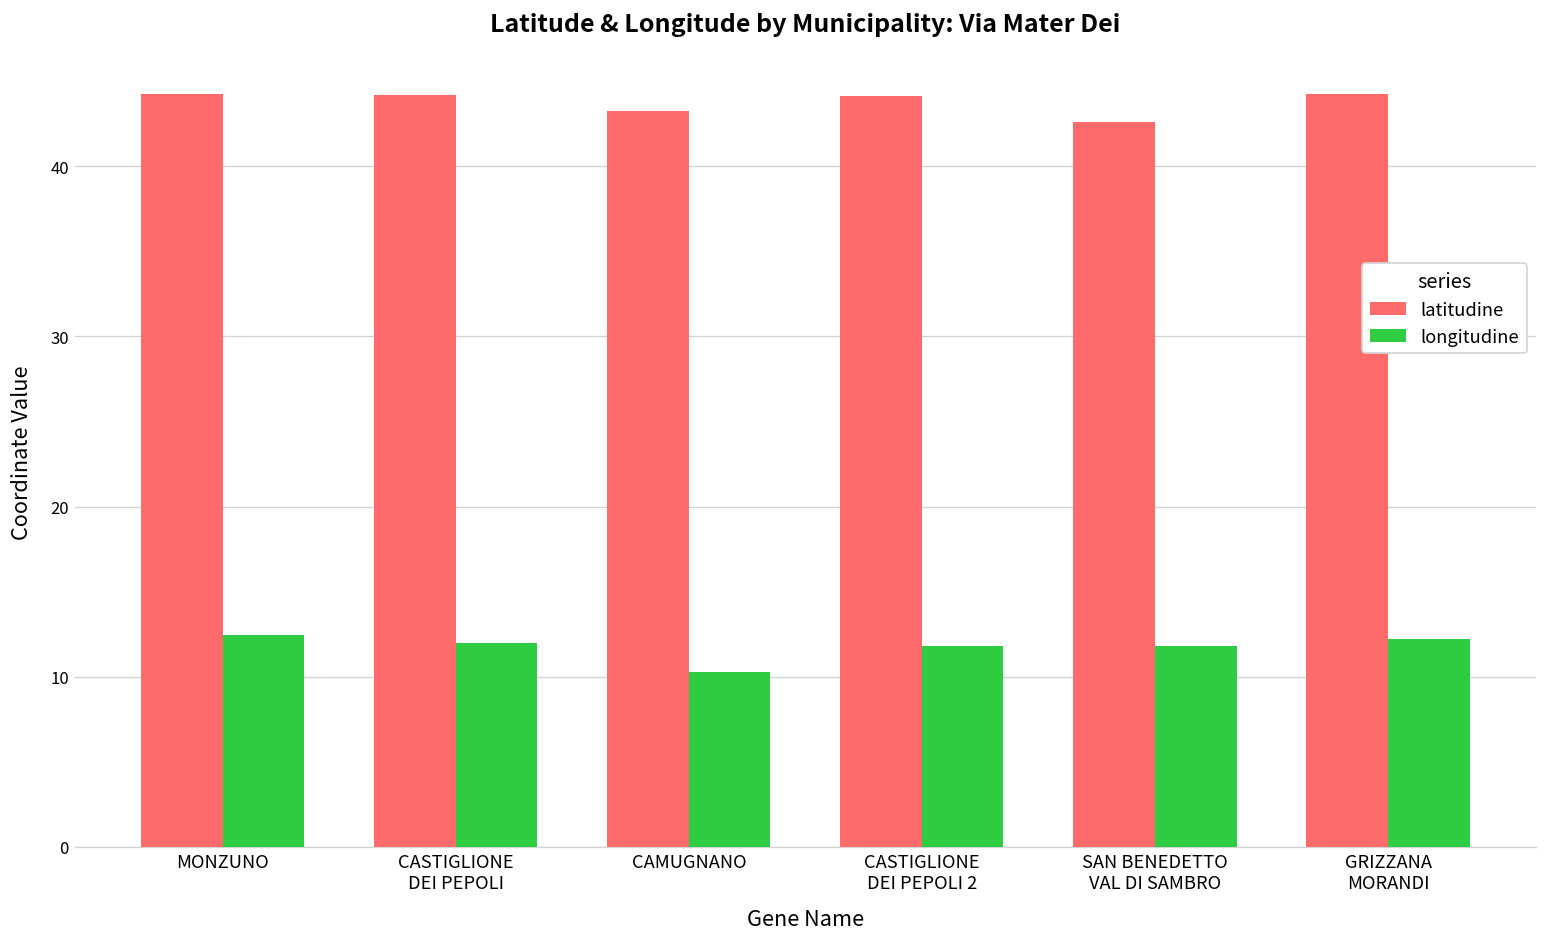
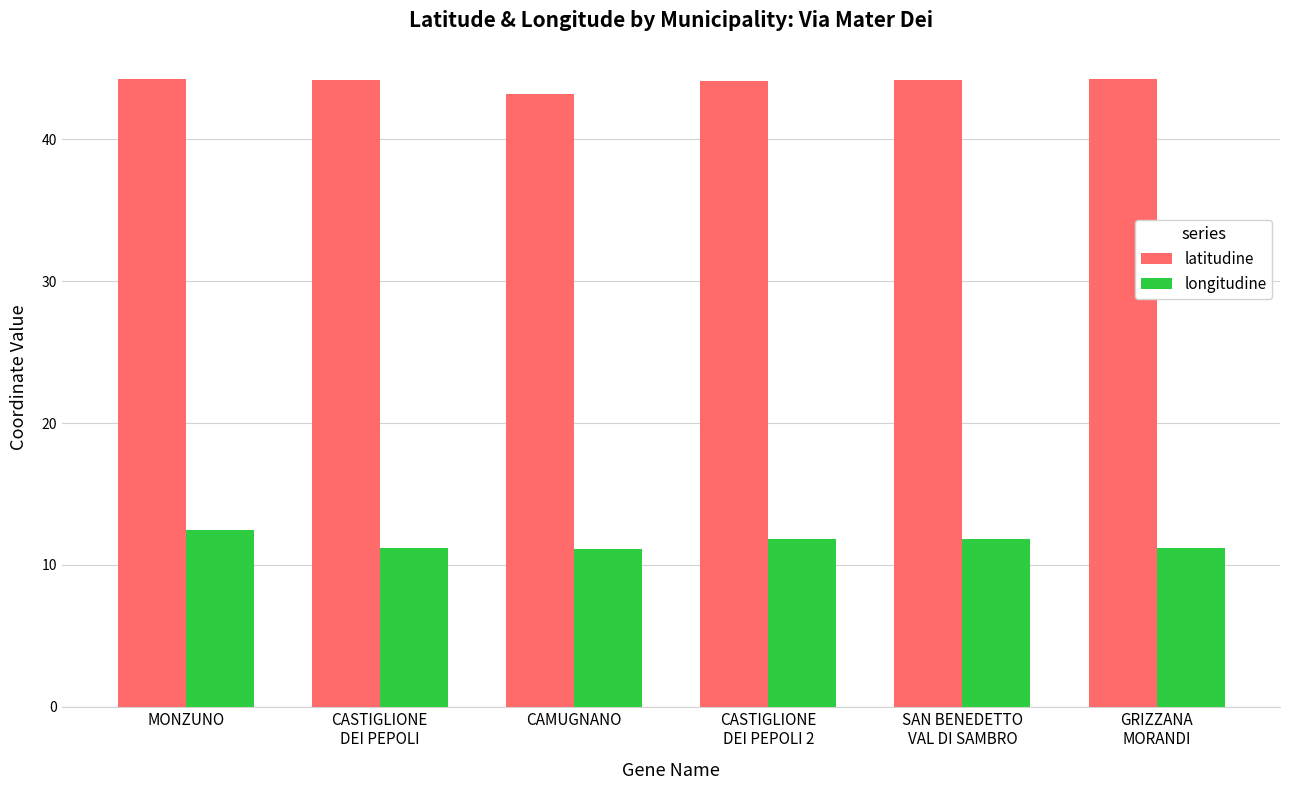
longitudine, CASTIGLIONE DEI PEPOLI: 12.0 -> 11.2
longitudine, CAMUGNANO: 10.3 -> 11.1
latitudine, SAN BENEDETTO VAL DI SAMBRO: 42.6 -> 44.2
longitudine, GRIZZANA MORANDI: 12.2 -> 11.2
